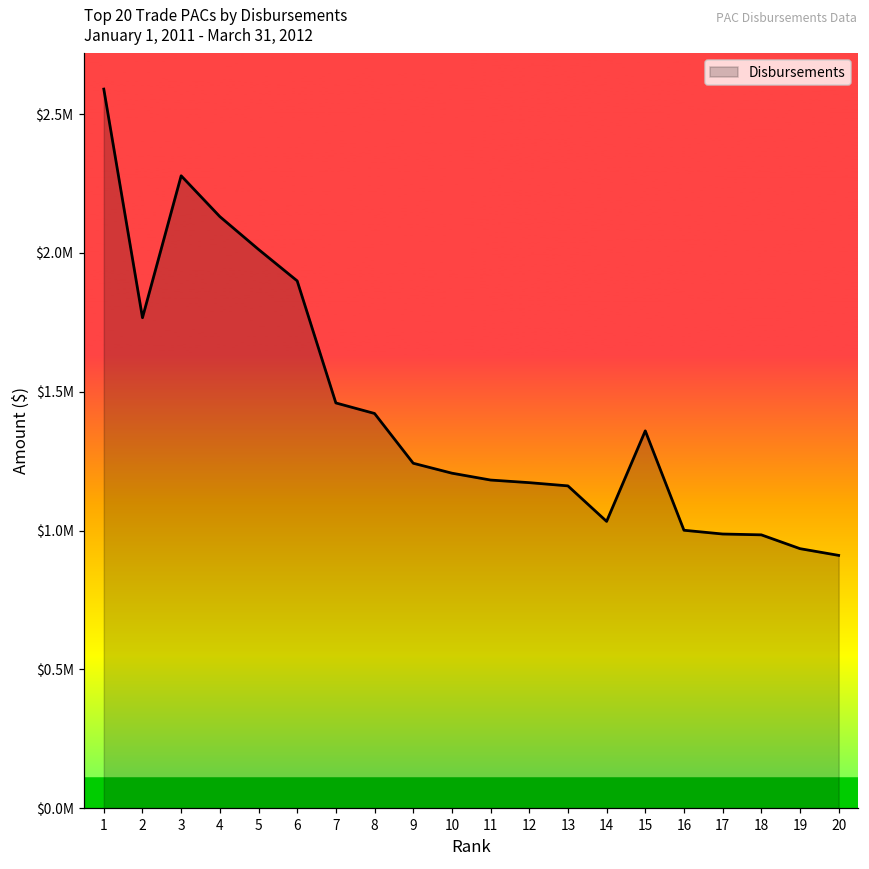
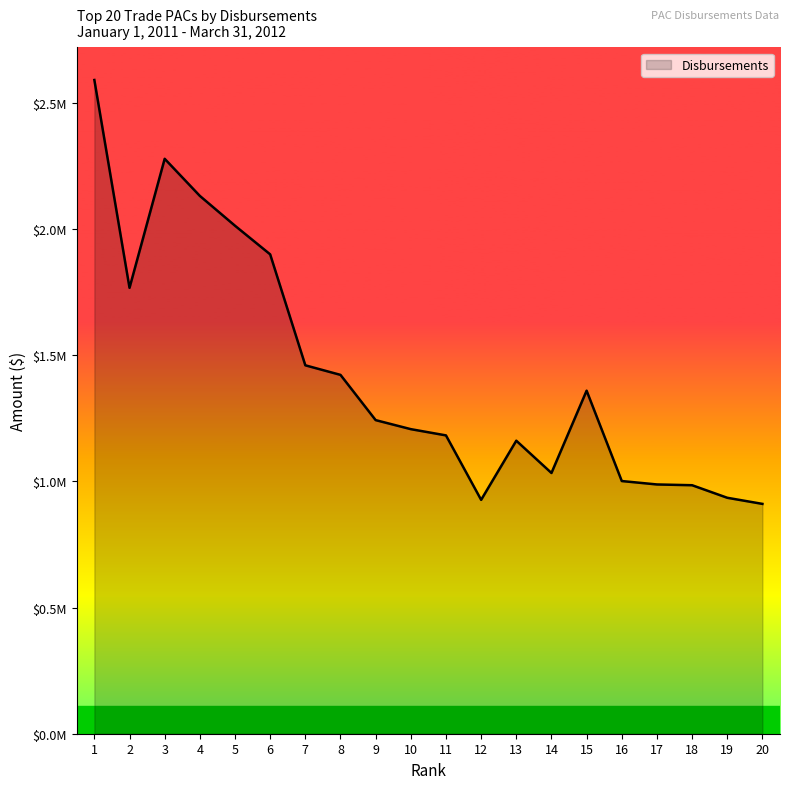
12: $1170000 -> $930000
